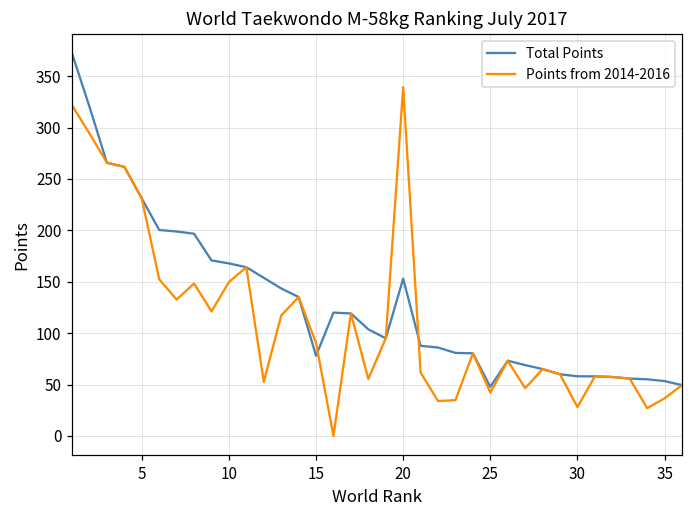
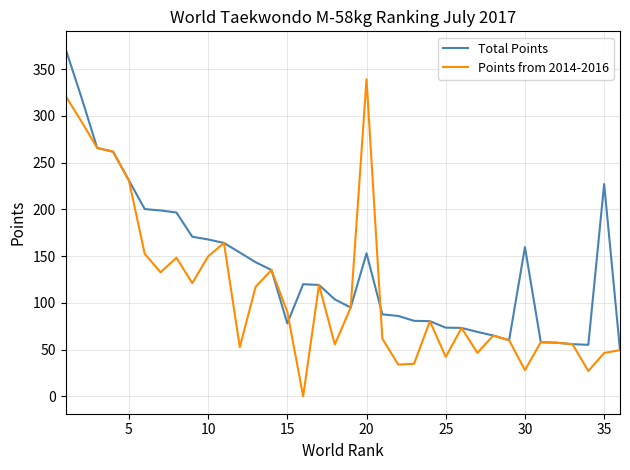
Total Points, 25: 50 -> 70
Total Points, 30: 60 -> 160
Total Points, 35: 50 -> 230
Points from 2014-2016, 35: 40 -> 50
